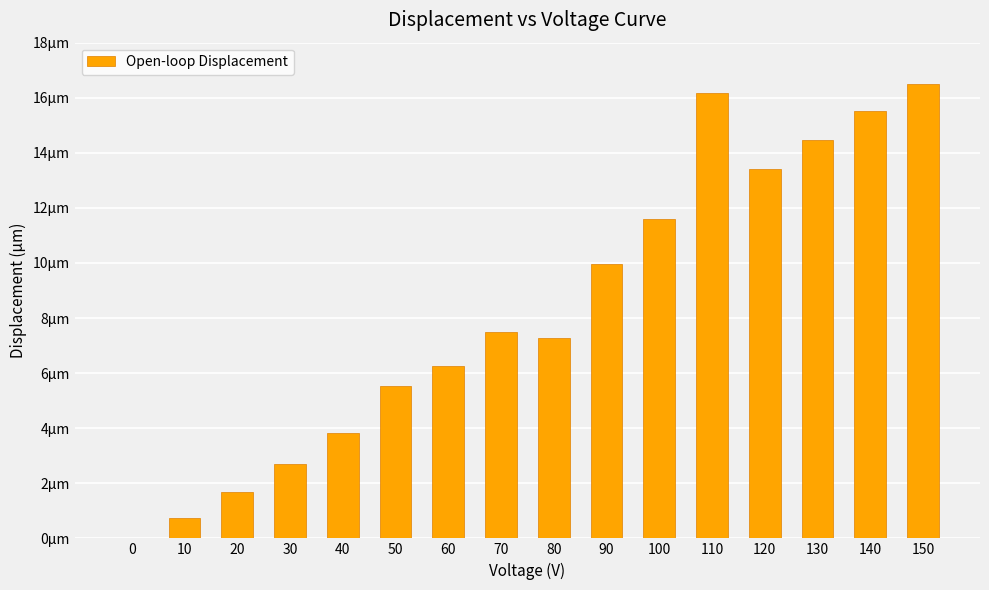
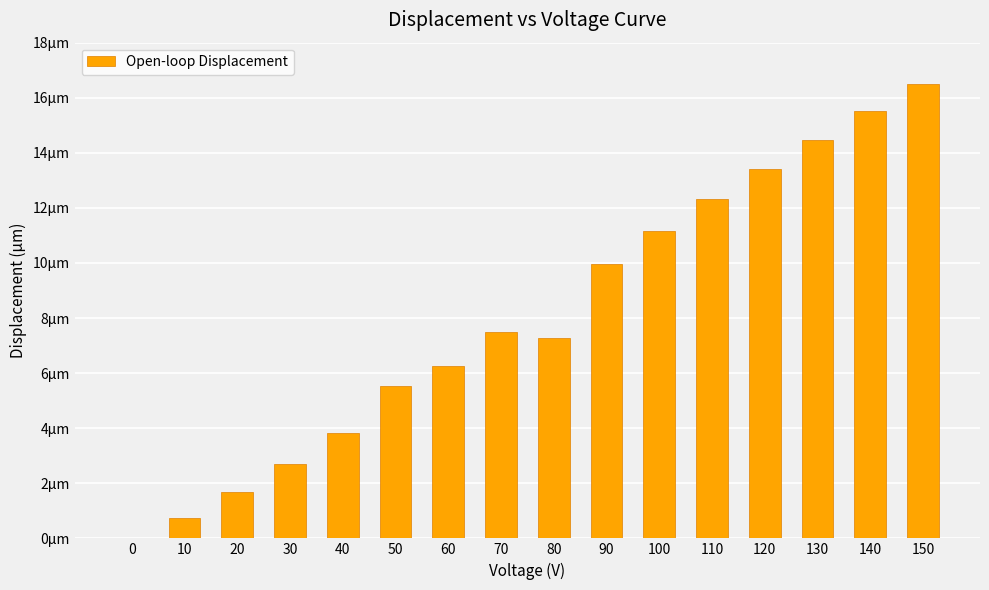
100: 11.6µm -> 11.2µm
110: 16.2µm -> 12.3µm
